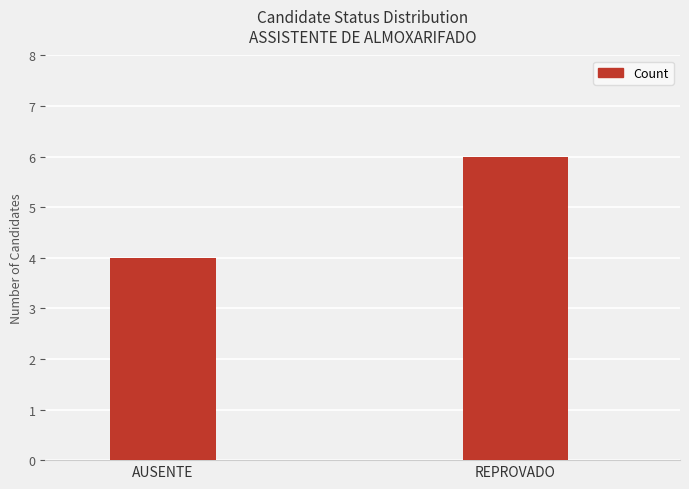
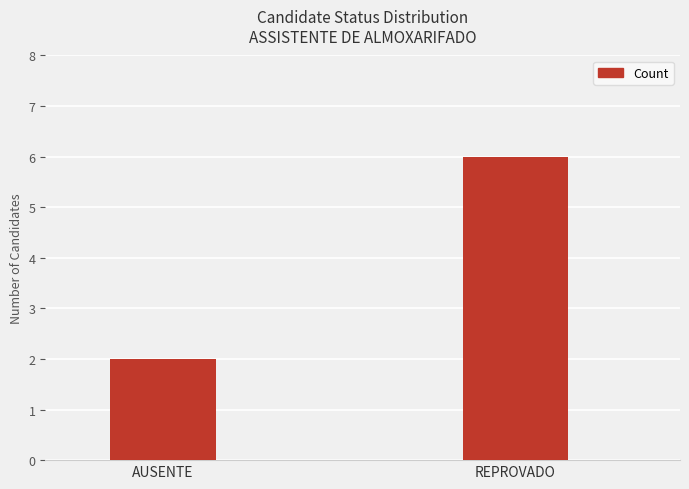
AUSENTE: 4 -> 2
